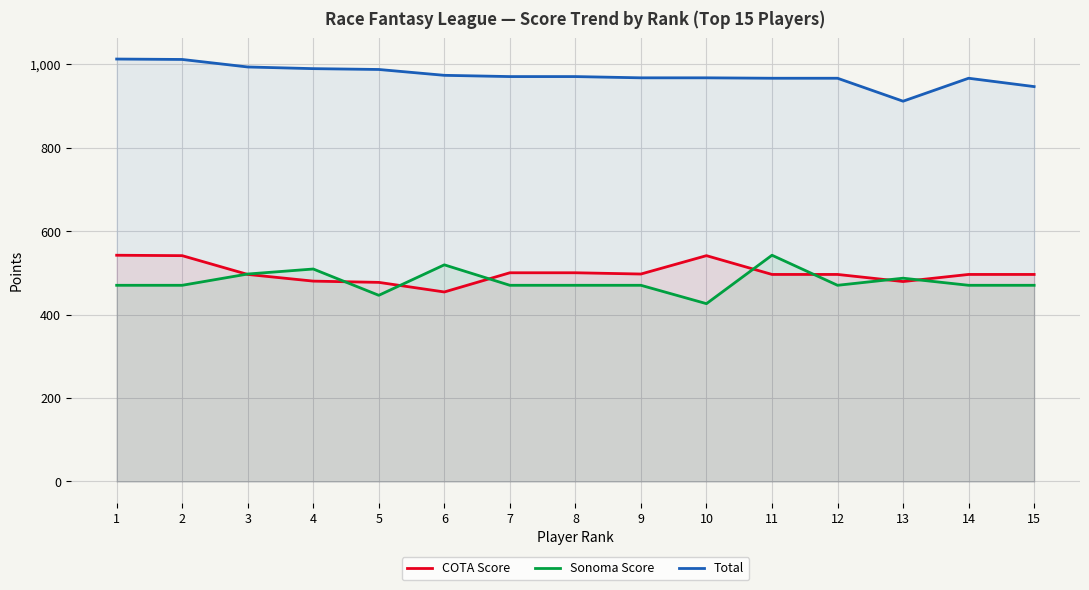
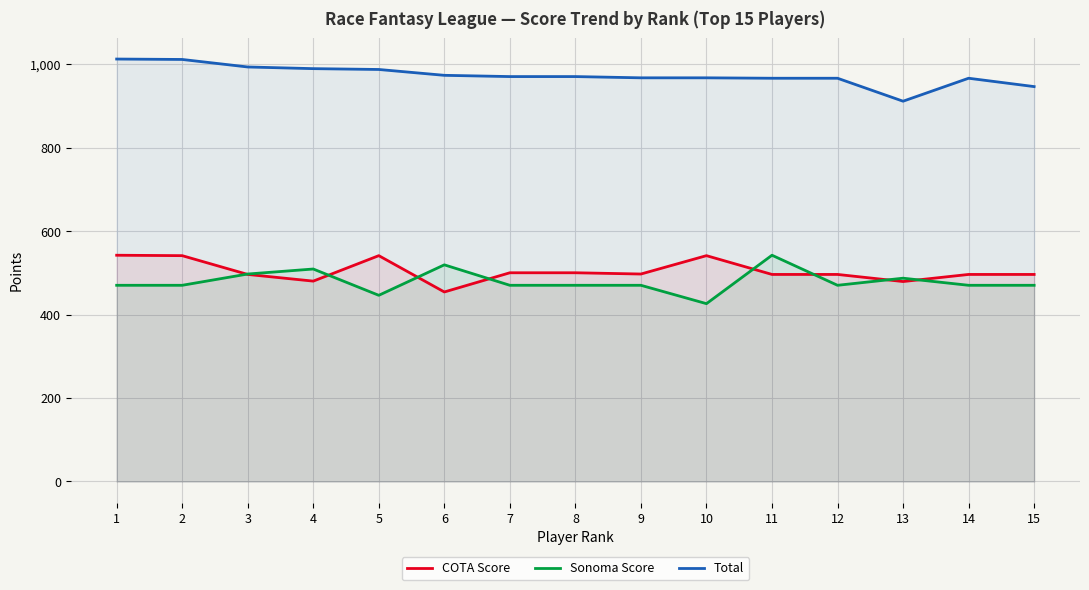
COTA Score, 5: 480 -> 540
